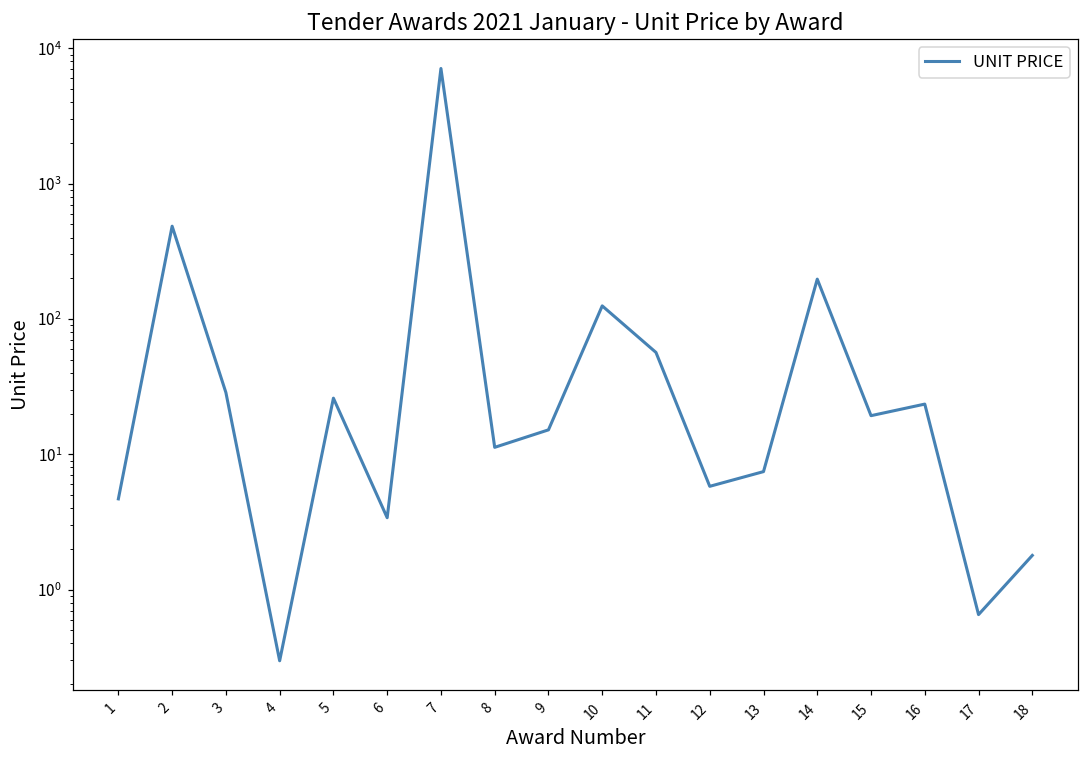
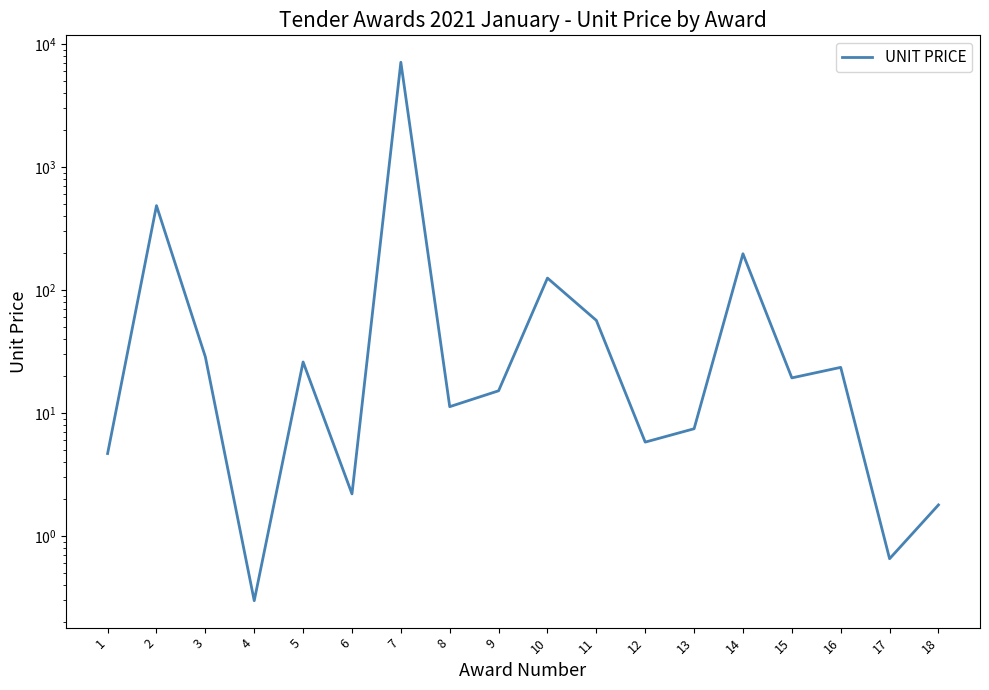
6: 3.4 -> 2.2
